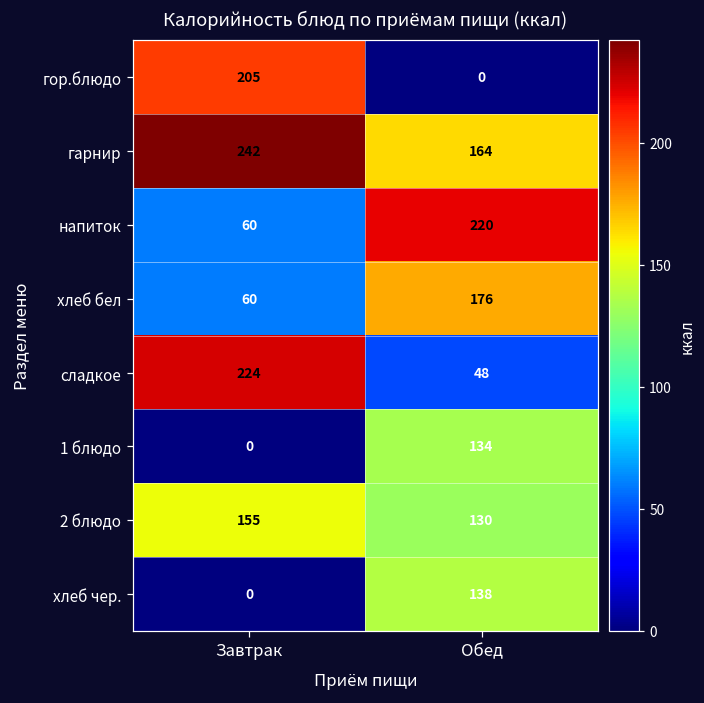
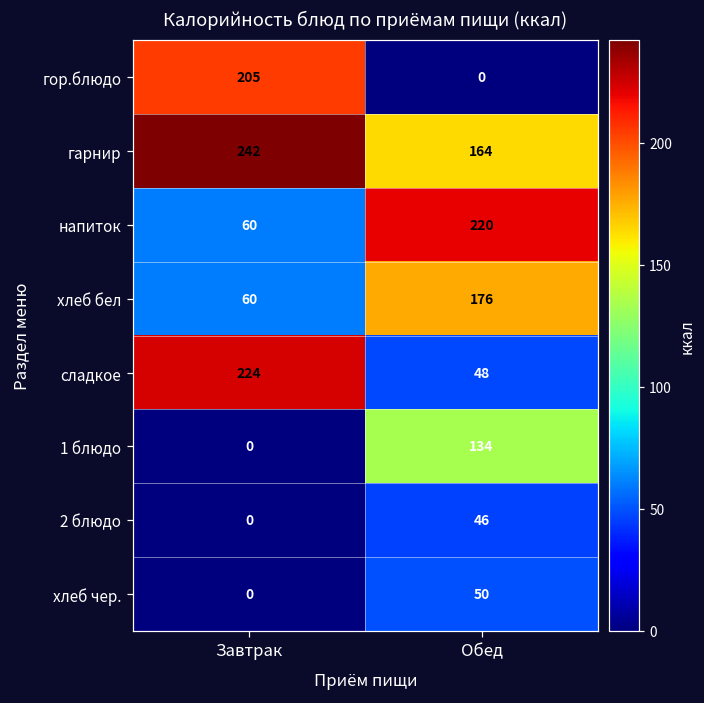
2 блюдо, Завтрак: 155 -> 0
2 блюдо, Обед: 130 -> 46
хлеб чер., Обед: 138 -> 50
